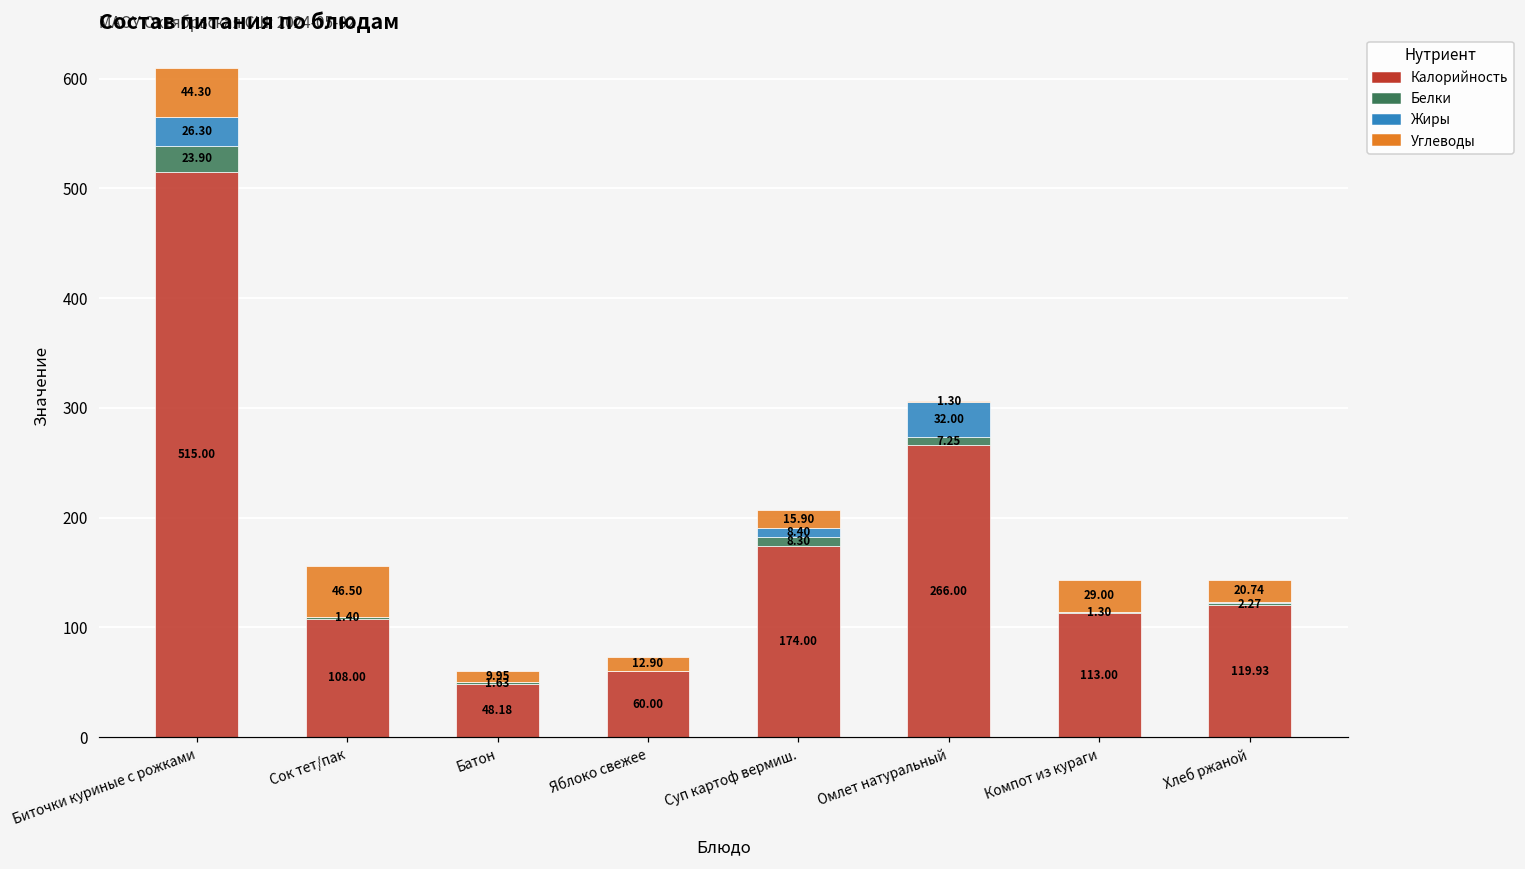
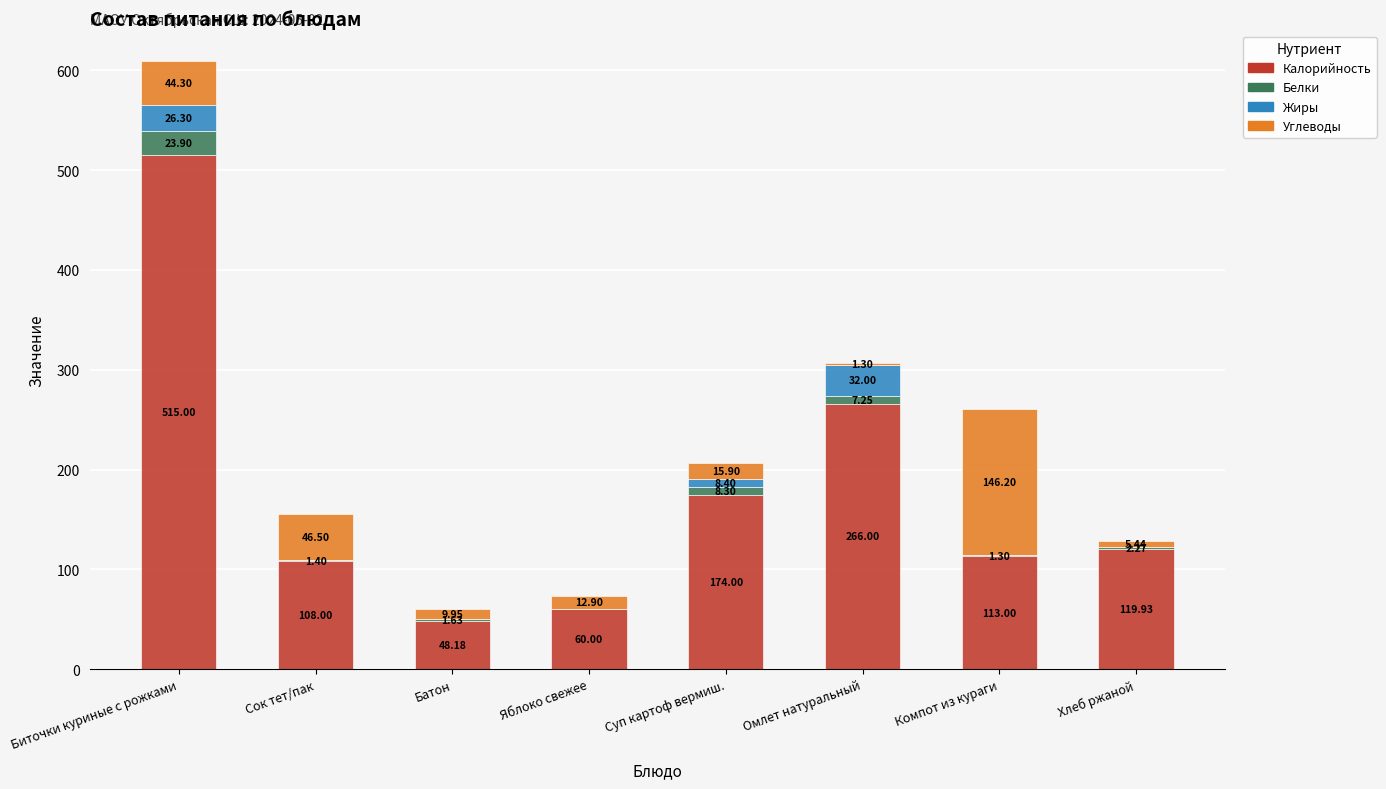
Углеводы, Компот из кураги: 29.00 -> 146.20
Углеводы, Хлеб ржаной: 20.74 -> 5.44
